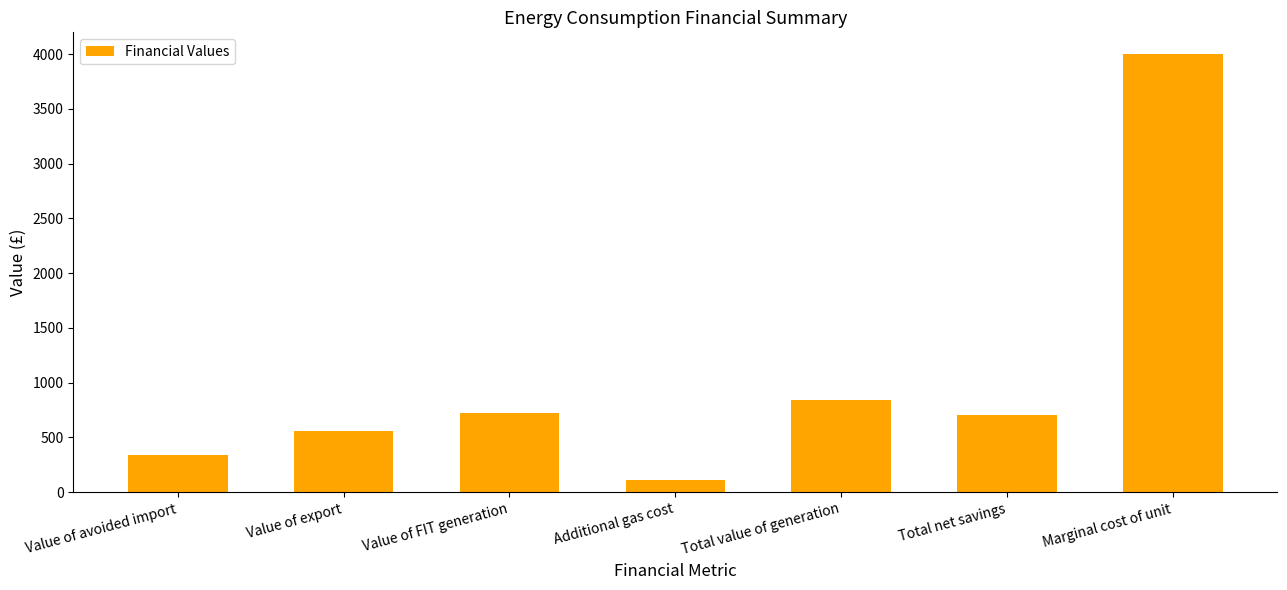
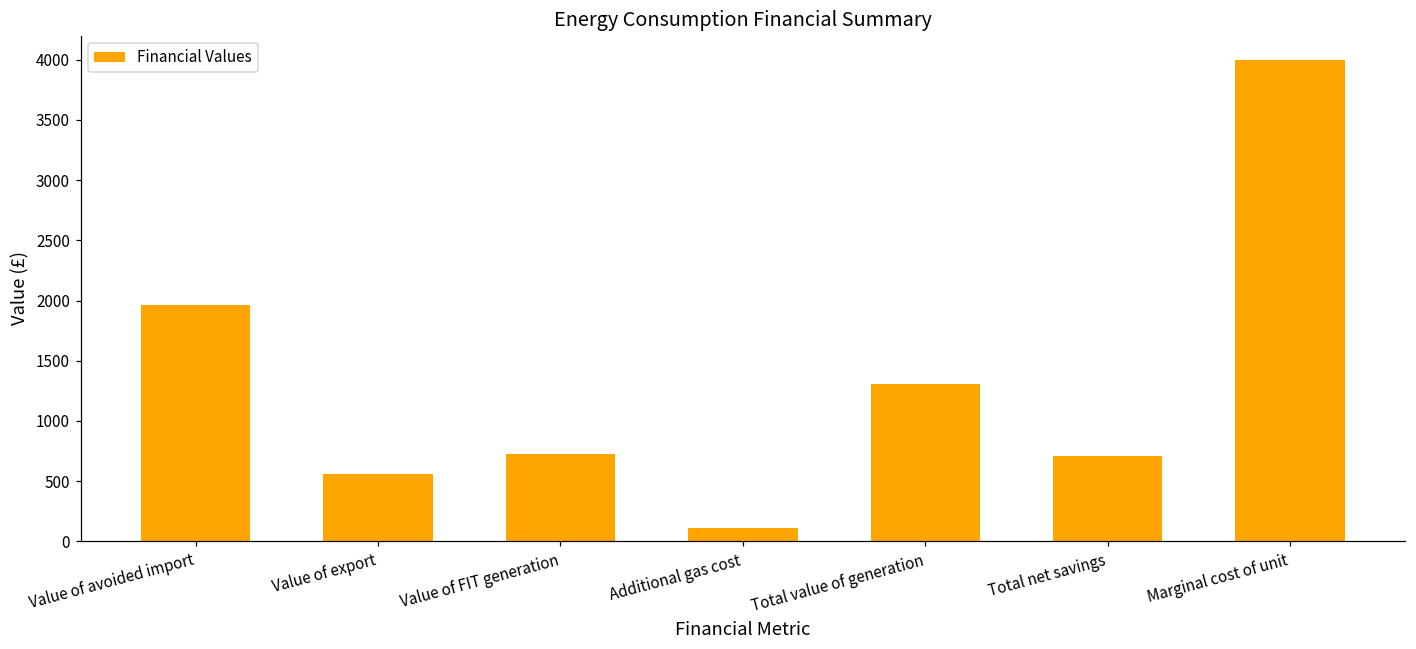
Value of avoided import: 340 -> 1960
Total value of generation: 850 -> 1300
